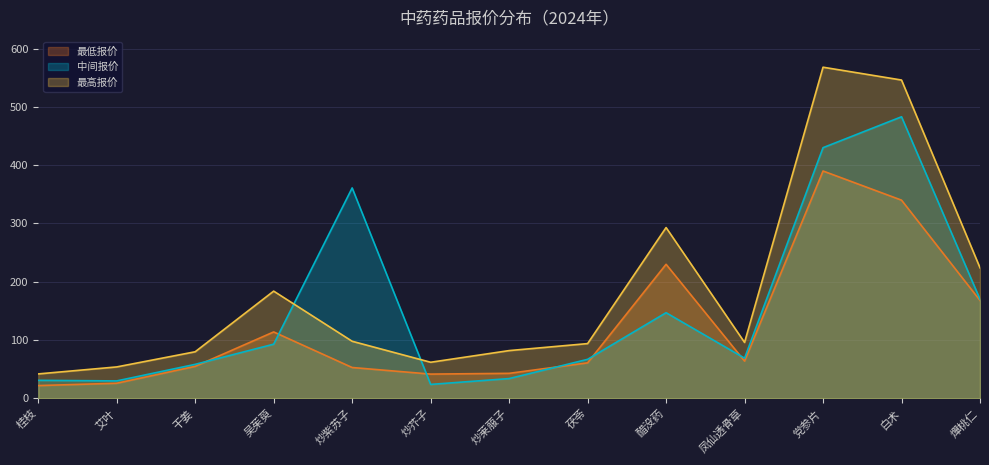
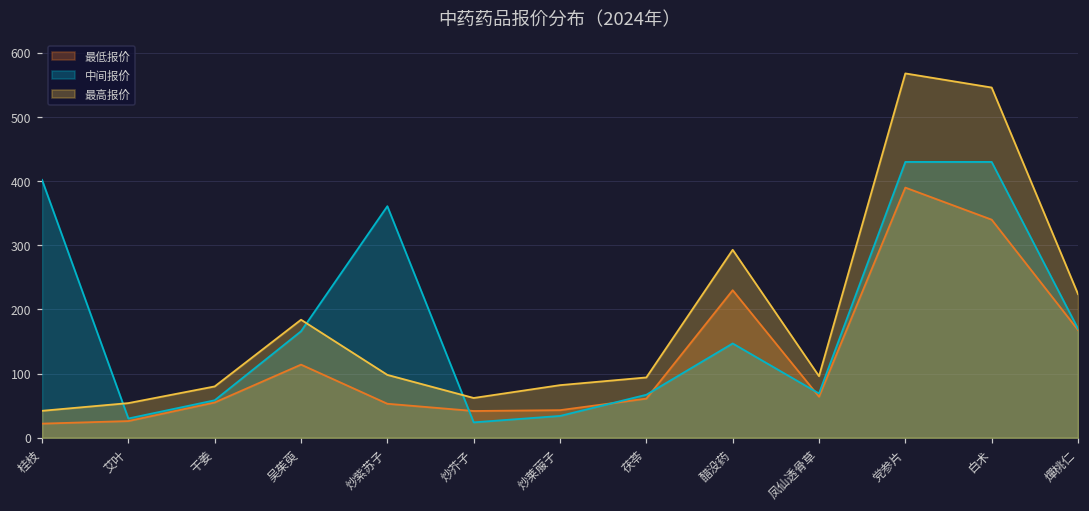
中间报价, 桂枝: 30 -> 400
中间报价, 吴茱萸: 90 -> 170
中间报价, 白术: 480 -> 430
